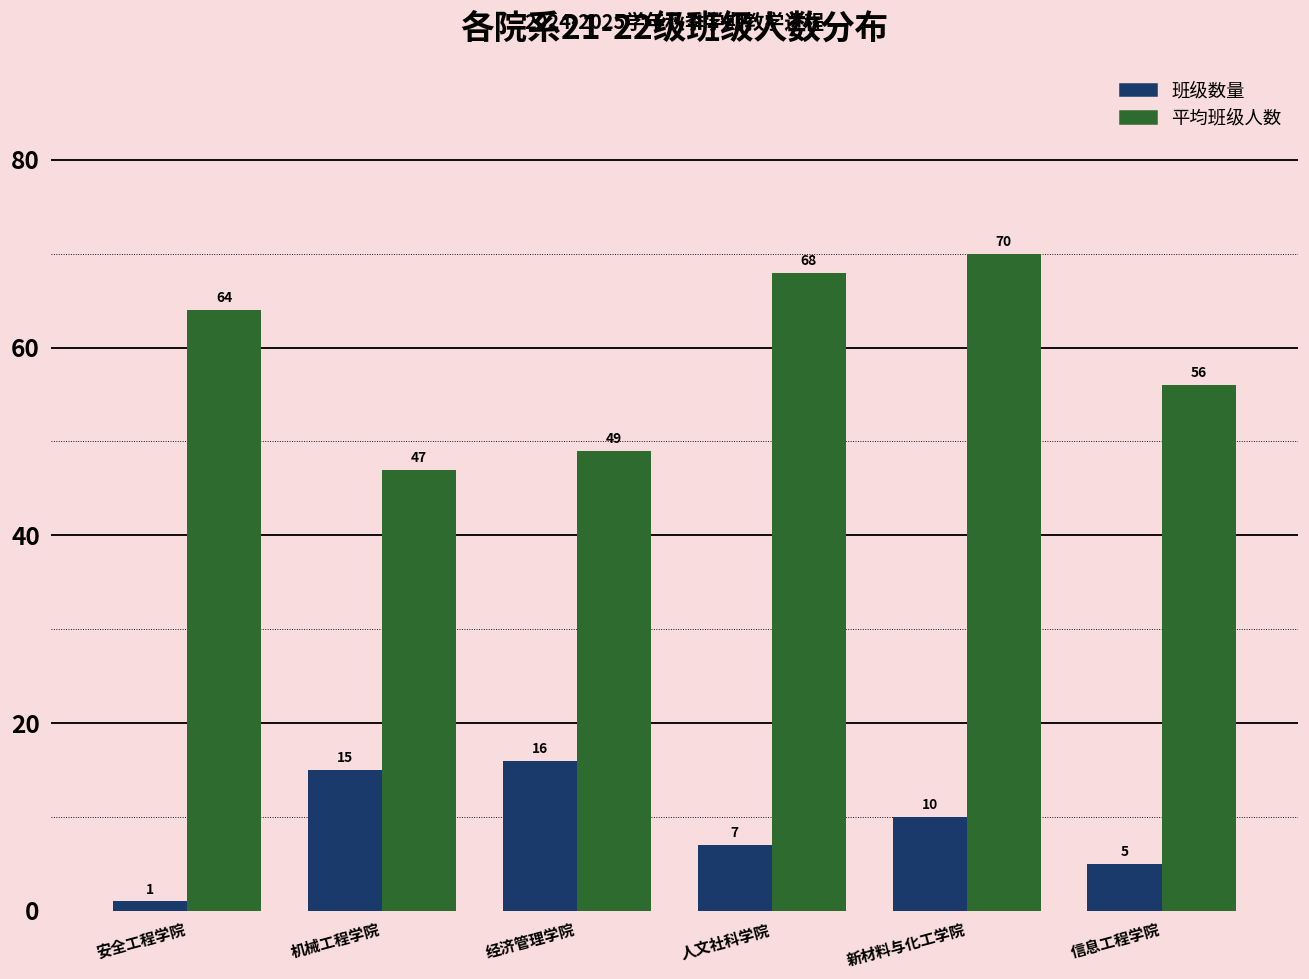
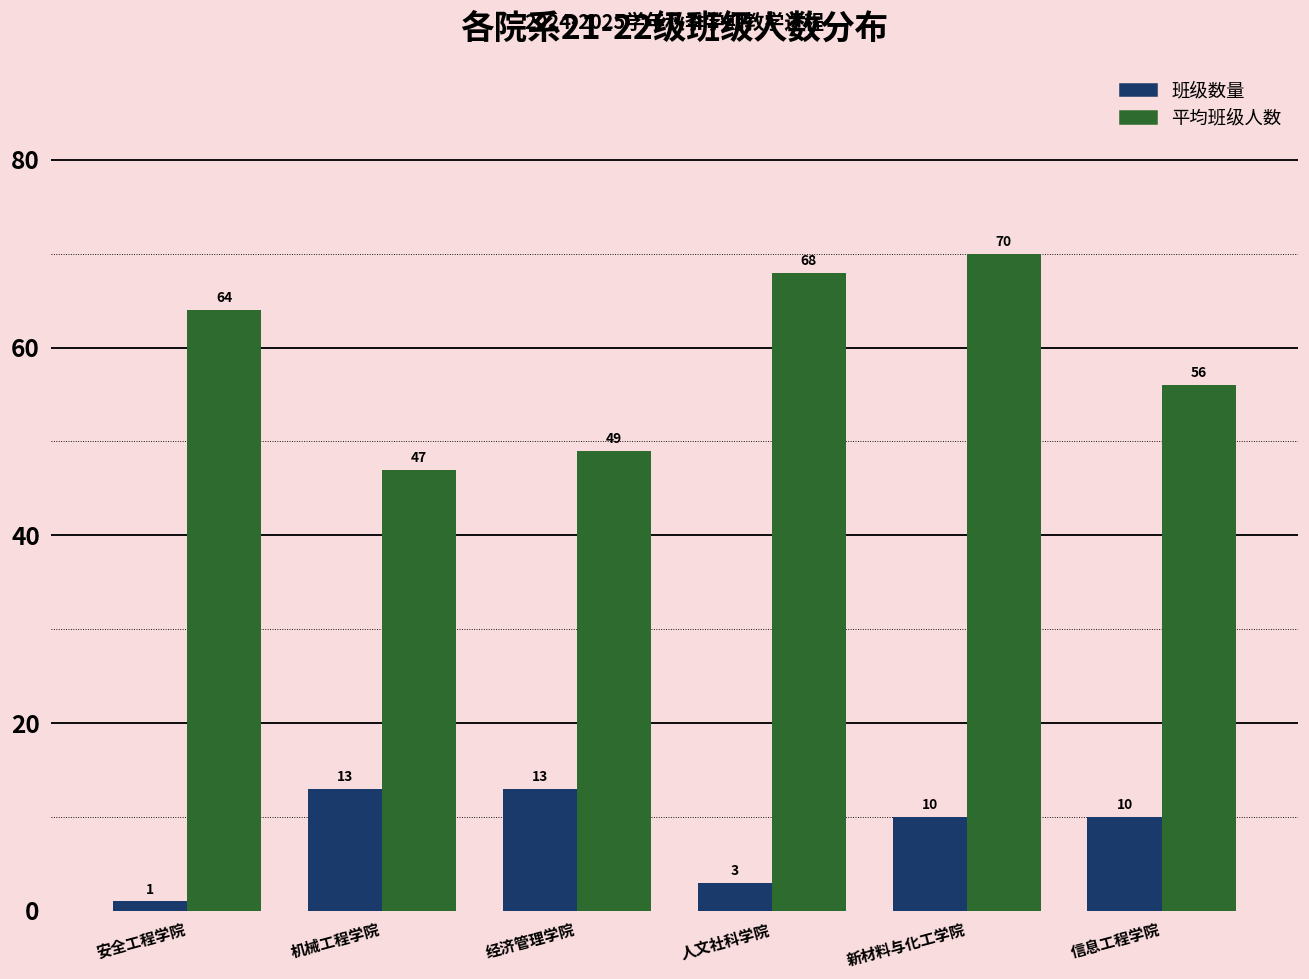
班级数量, 机械工程学院: 15 -> 13
班级数量, 经济管理学院: 16 -> 13
班级数量, 人文社科学院: 7 -> 3
班级数量, 信息工程学院: 5 -> 10
